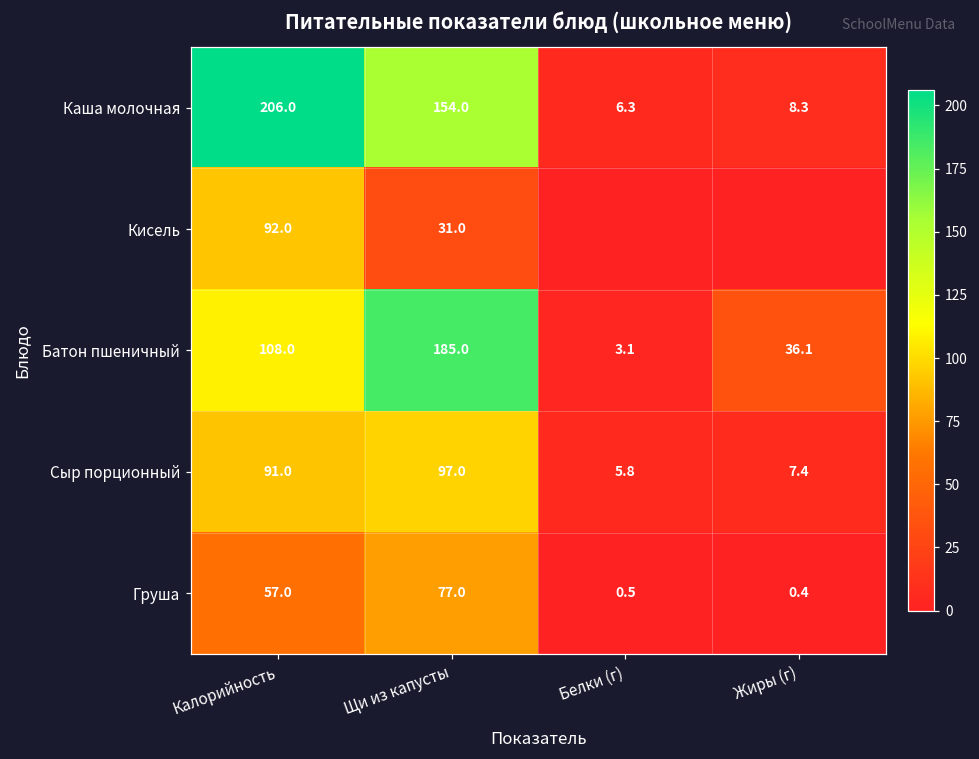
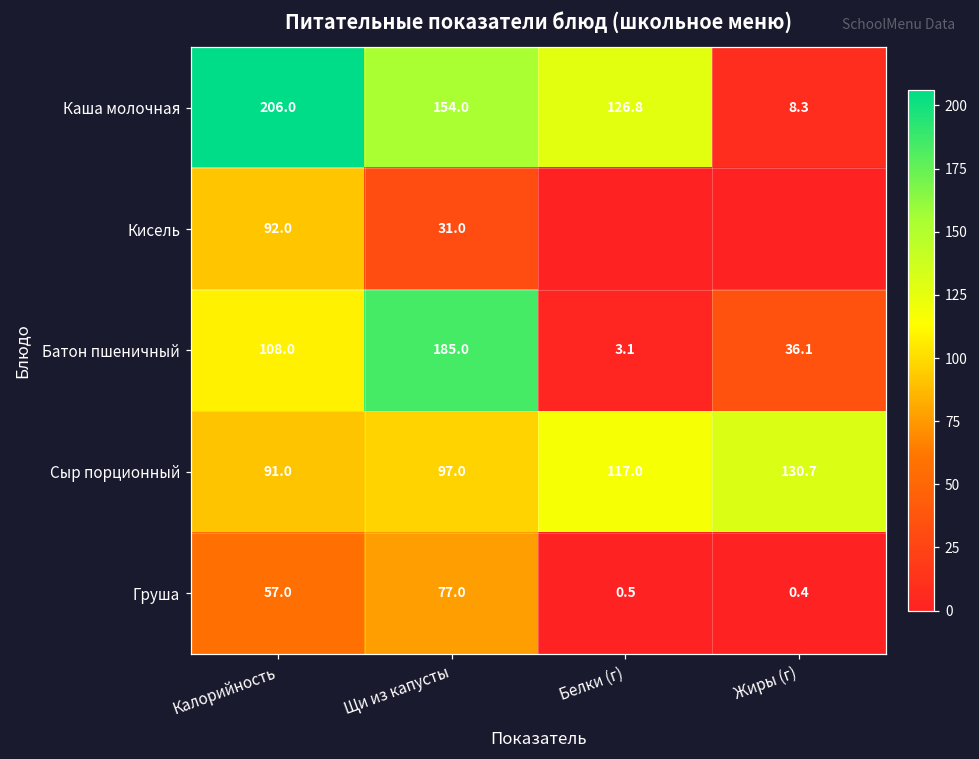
Каша молочная, Белки (г): 6.3 -> 126.8
Сыр порционный, Белки (г): 5.8 -> 117.0
Сыр порционный, Жиры (г): 7.4 -> 130.7
